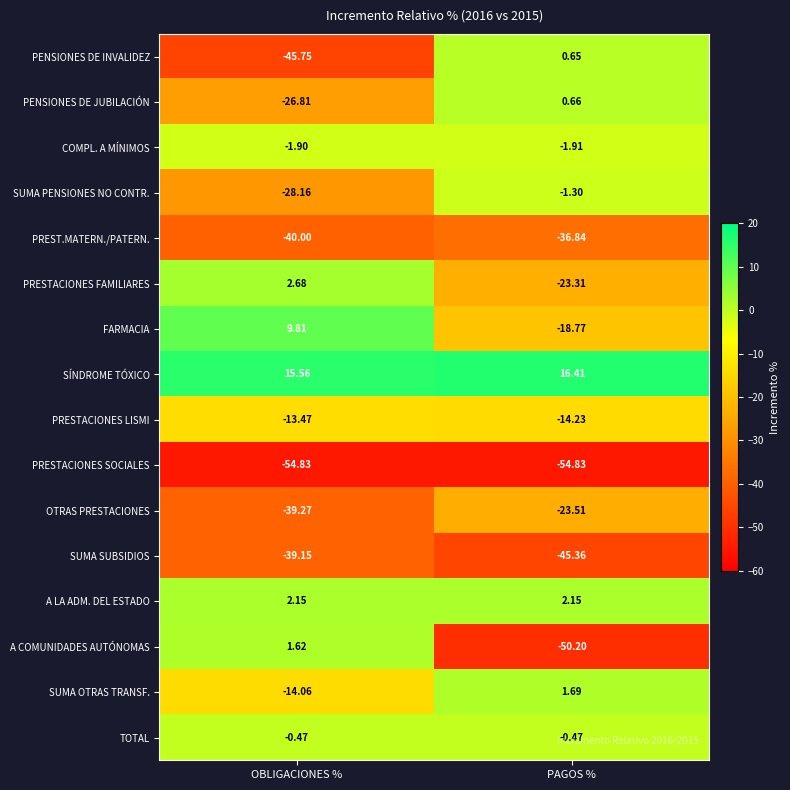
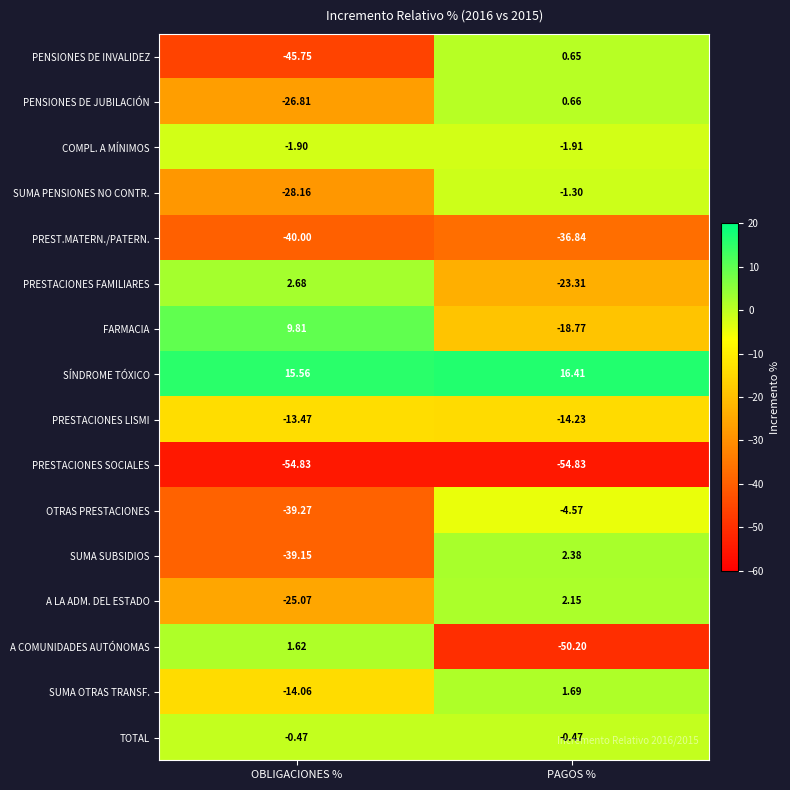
OTRAS PRESTACIONES, PAGOS %: -23.51 -> -4.57
SUMA SUBSIDIOS, PAGOS %: -45.36 -> 2.38
A LA ADM. DEL ESTADO, OBLIGACIONES %: 2.15 -> -25.07
